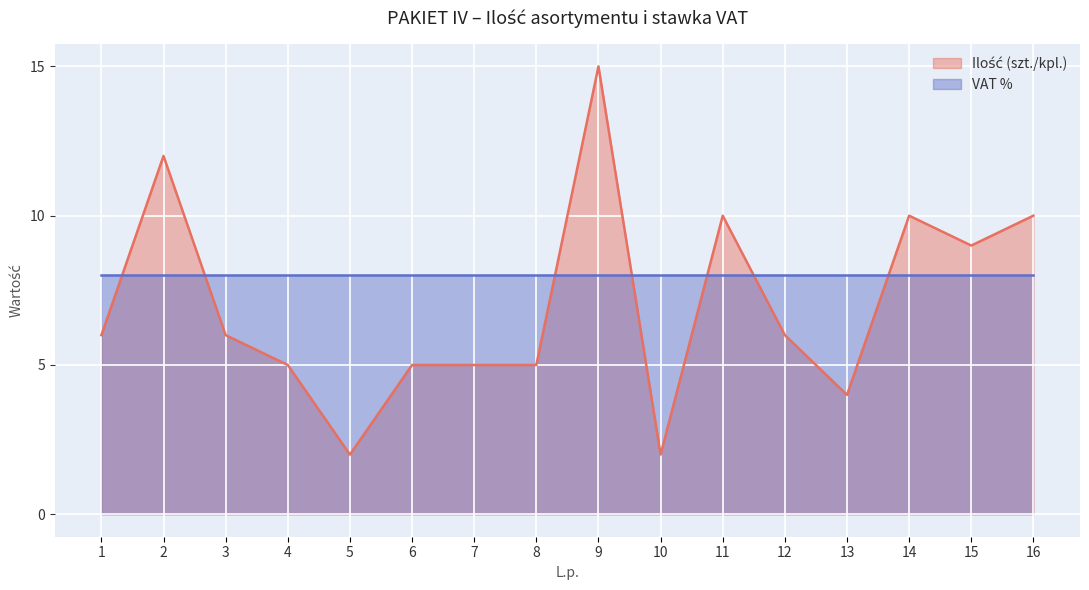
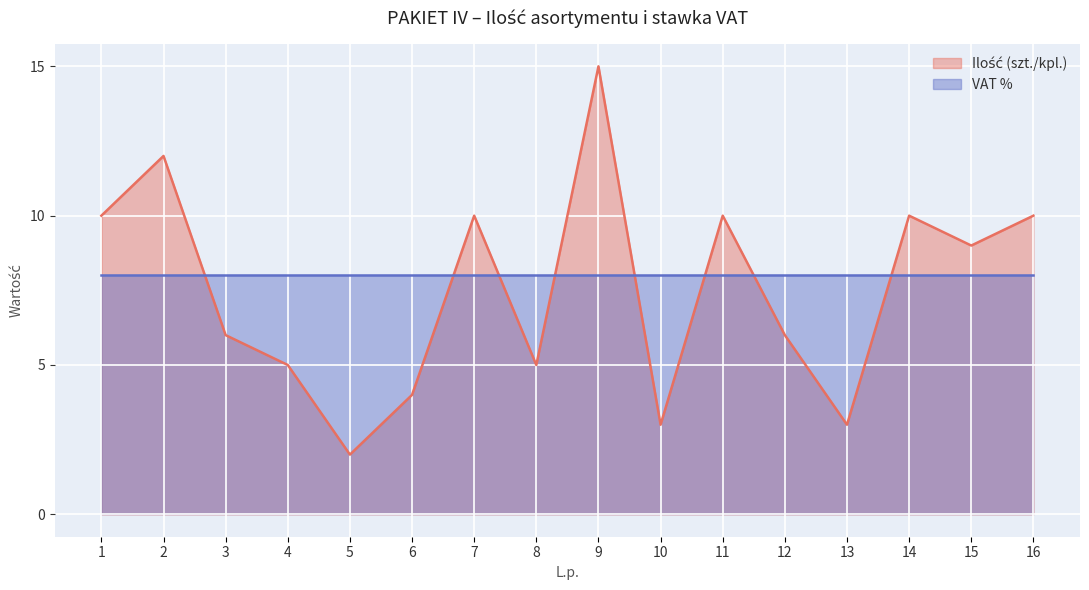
Ilość (szt./kpl.), 1: 6 -> 10
Ilość (szt./kpl.), 6: 5 -> 4
Ilość (szt./kpl.), 7: 5 -> 10
Ilość (szt./kpl.), 10: 2 -> 3
Ilość (szt./kpl.), 13: 4 -> 3
